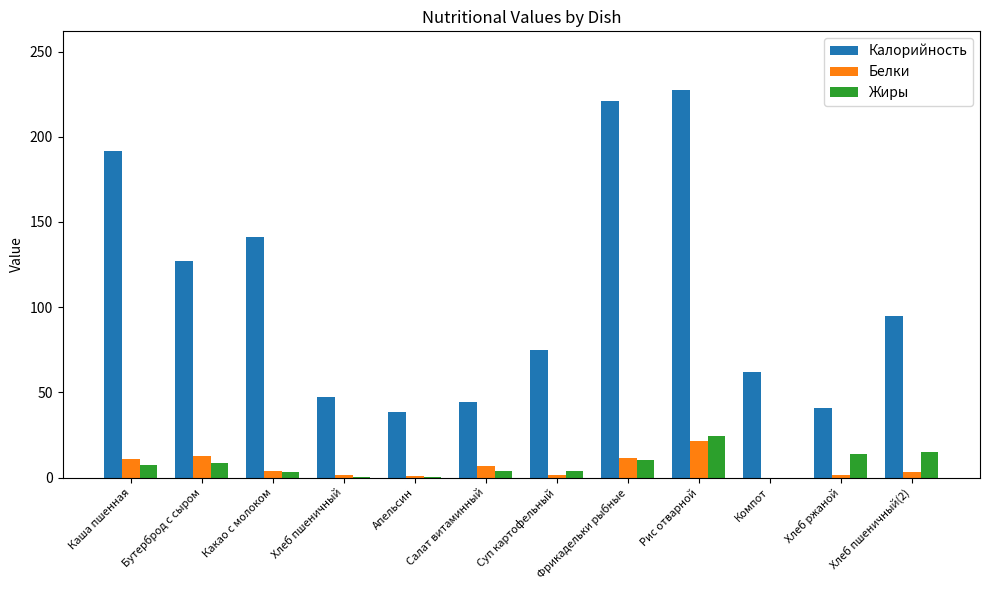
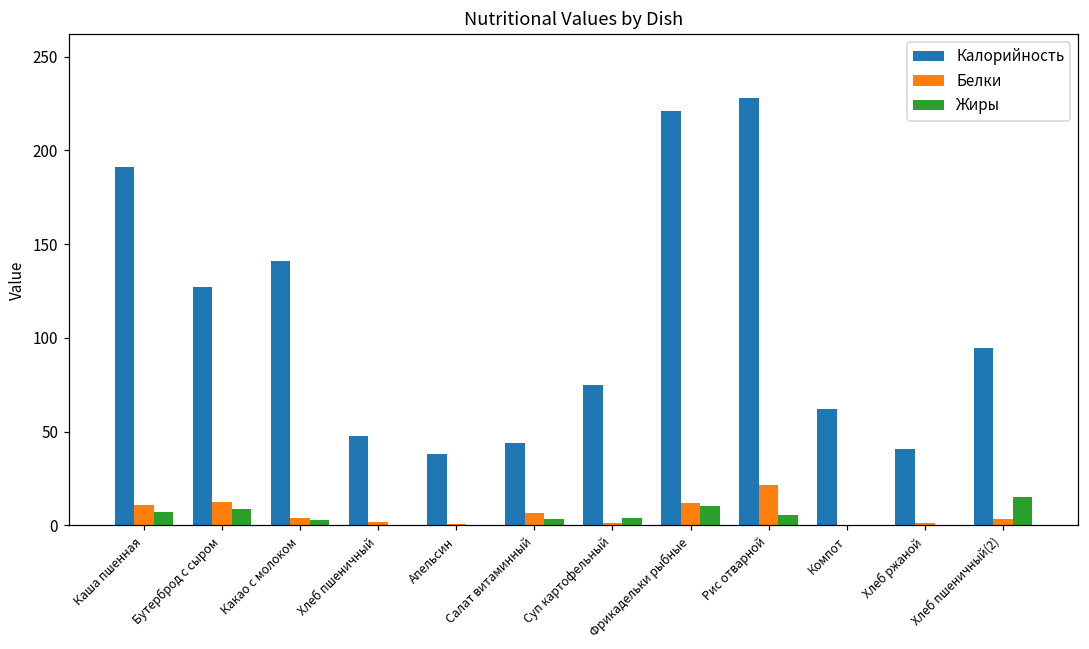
Жиры, Рис отварной: 25 -> 5
Жиры, Хлеб ржаной: 14 -> 0
